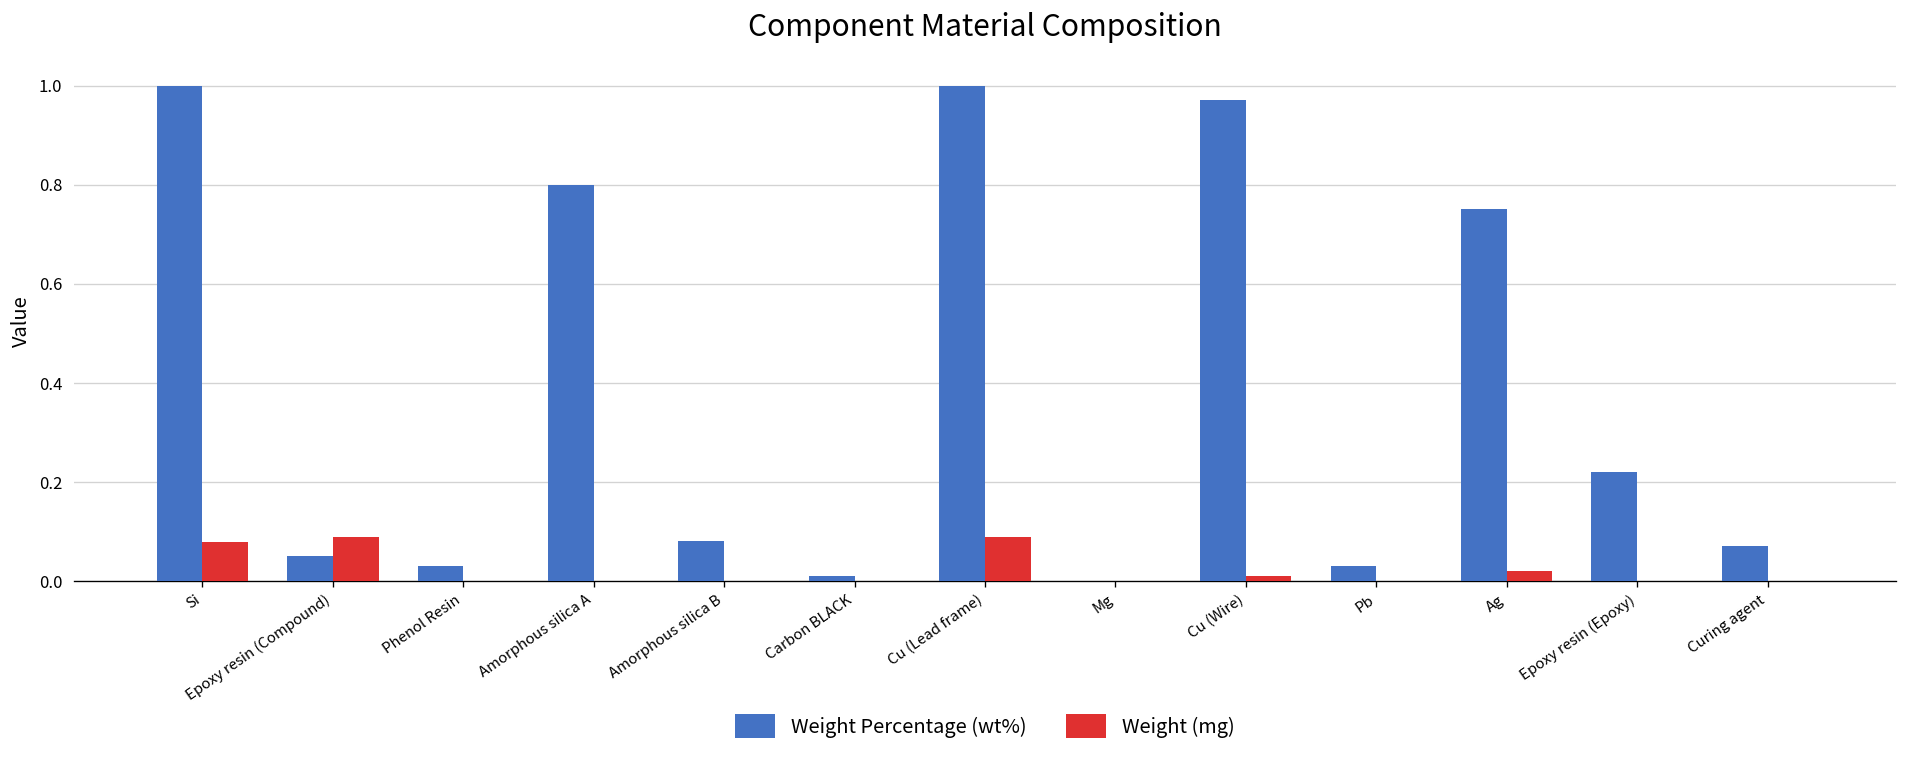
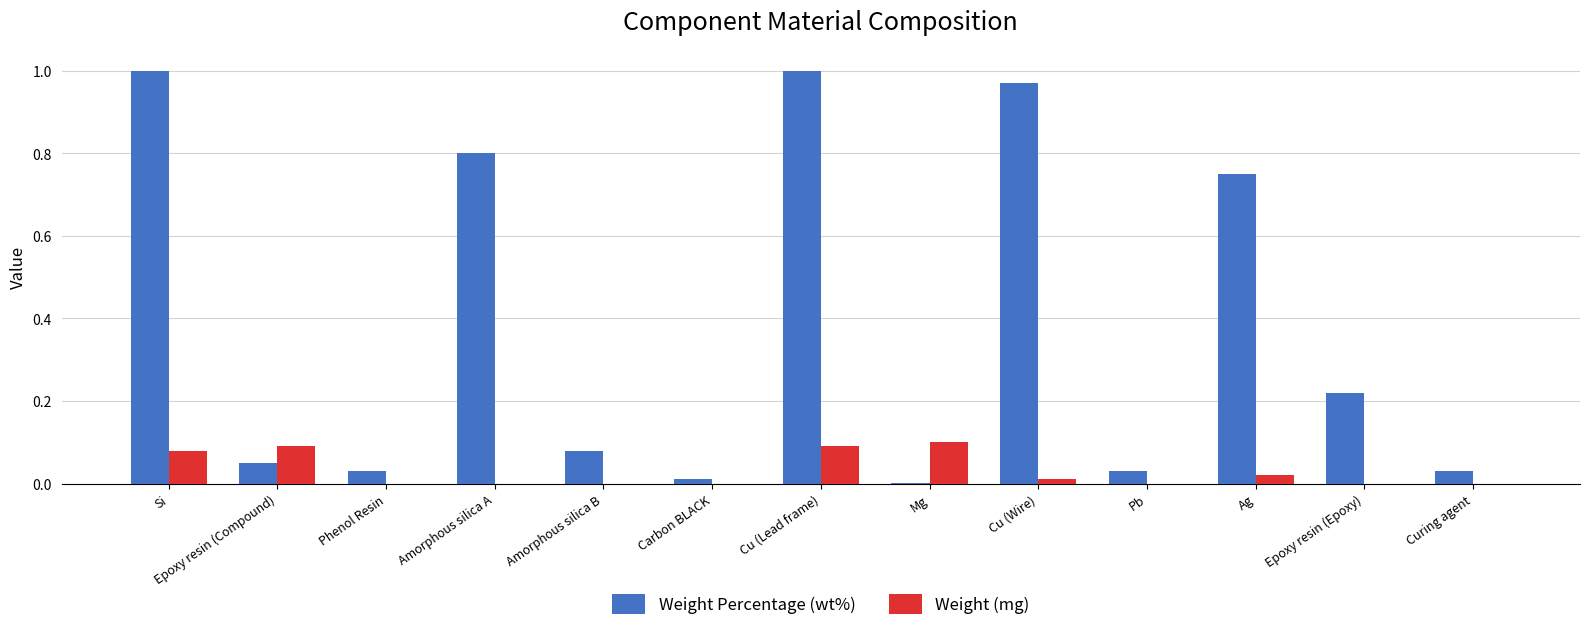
Weight (mg), Mg: 0.0 -> 0.1
Weight Percentage (wt%), Curing agent: 0.07 -> 0.03
